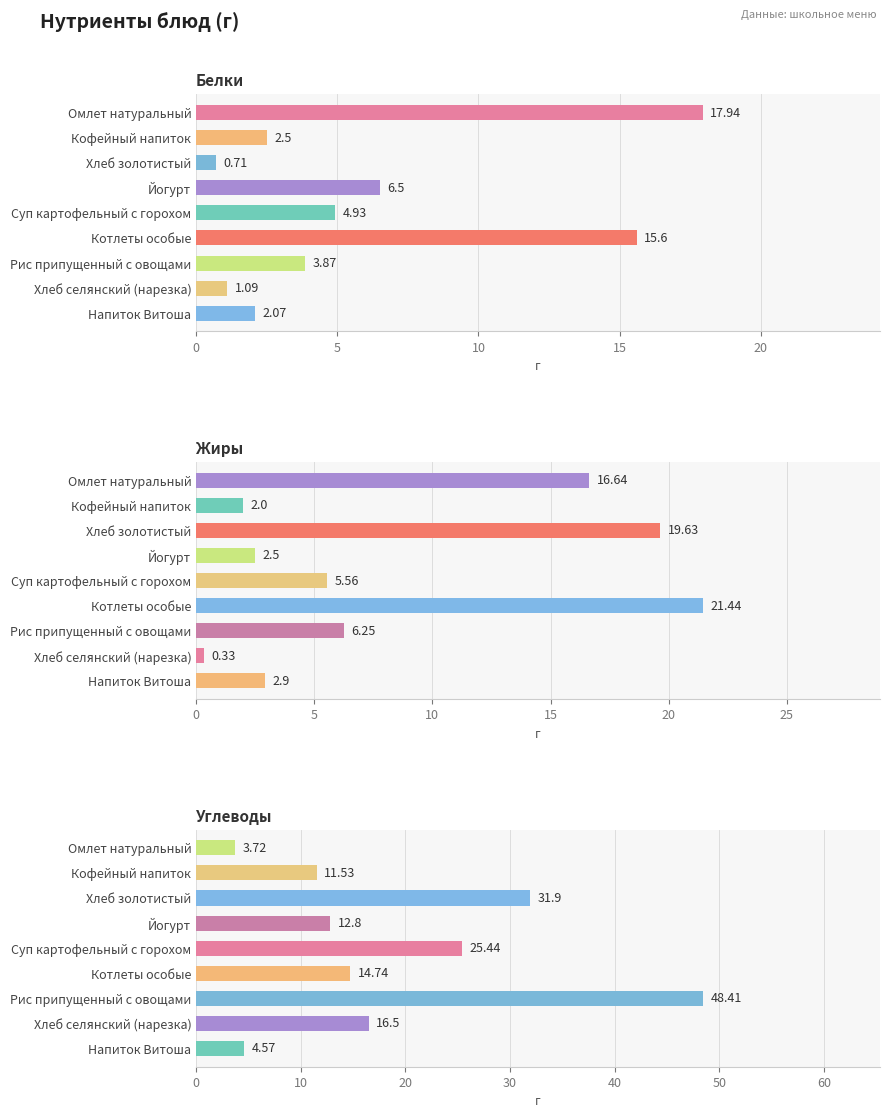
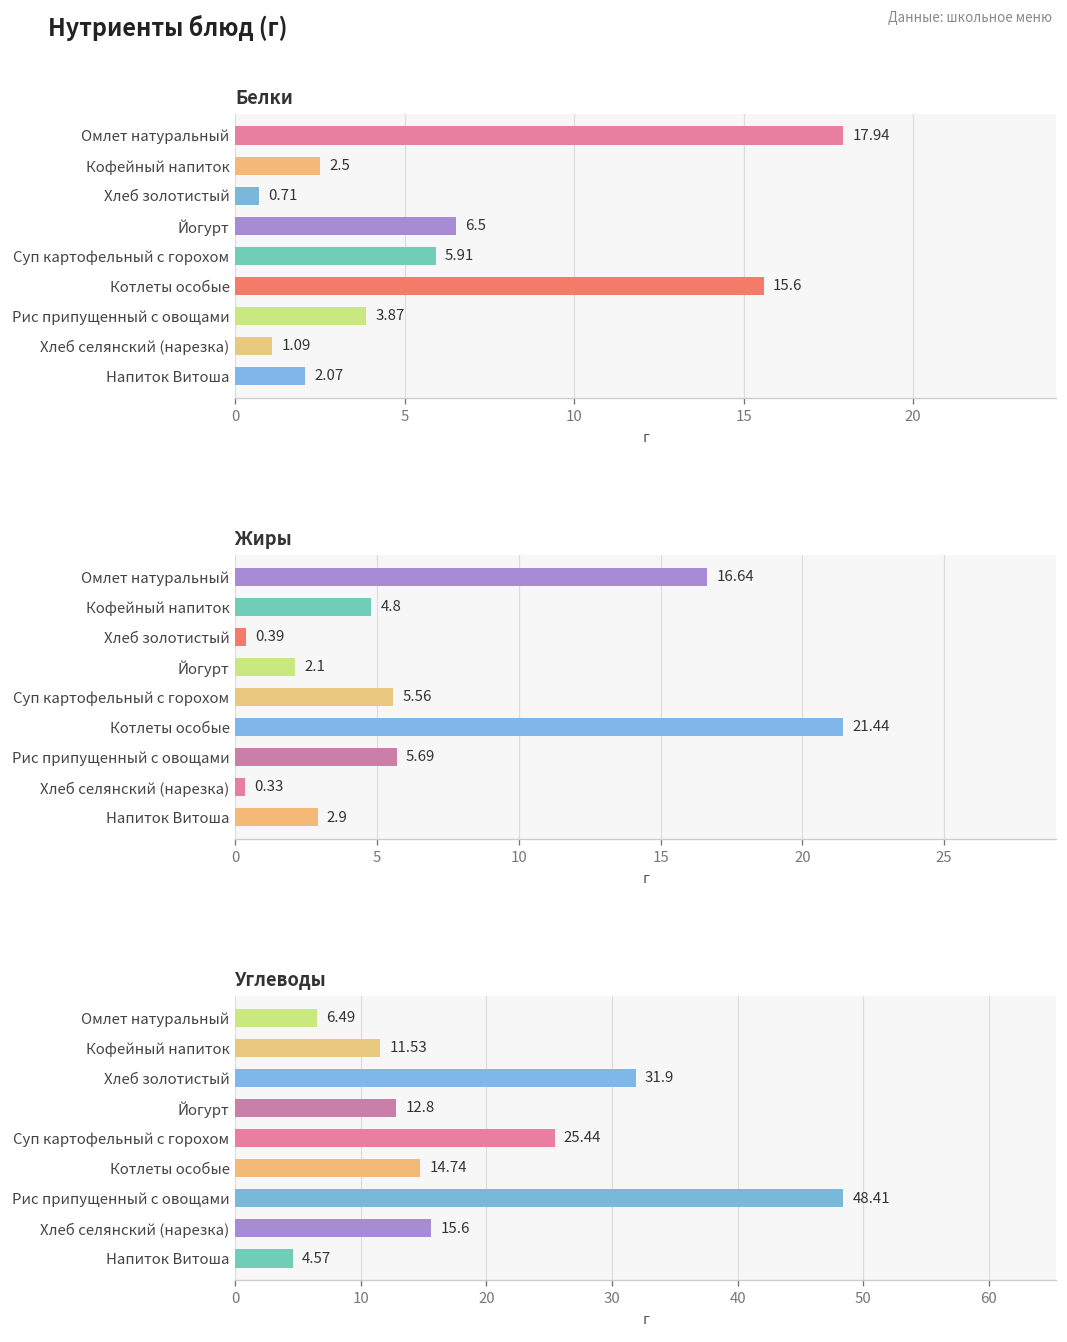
Белки, Суп картофельный с горохом: 4.93 -> 5.91
Жиры, Кофейный напиток: 2.0 -> 4.8
Жиры, Хлеб золотистый: 19.63 -> 0.39
Жиры, Йогурт: 2.5 -> 2.1
Жиры, Рис припущенный с овощами: 6.25 -> 5.69
Углеводы, Омлет натуральный: 3.72 -> 6.49
Углеводы, Хлеб селянский (нарезка): 16.5 -> 15.6
